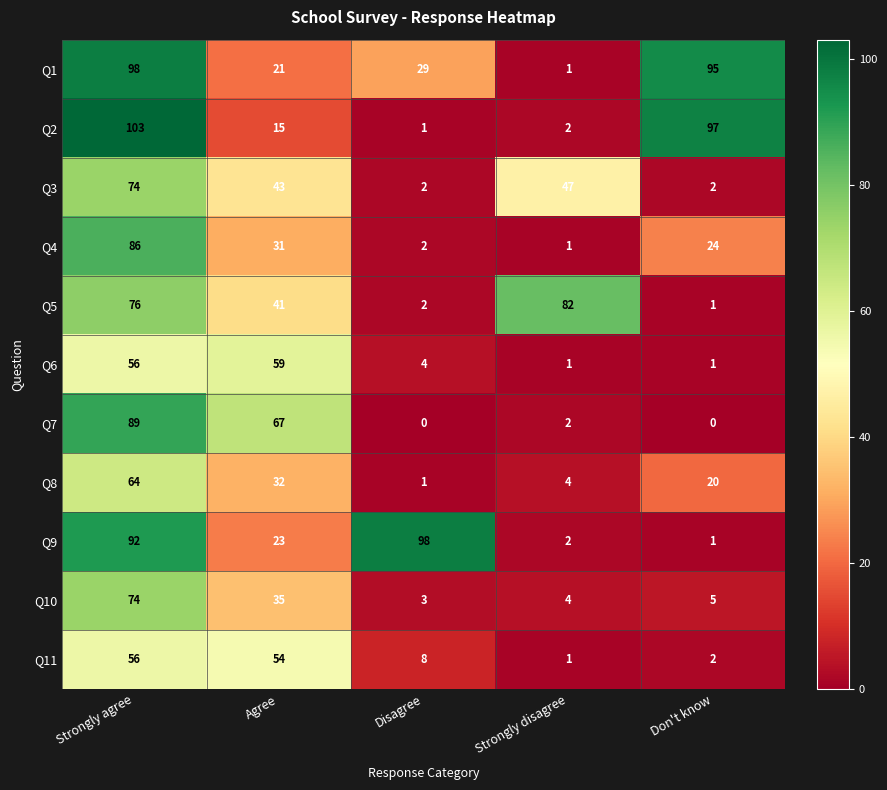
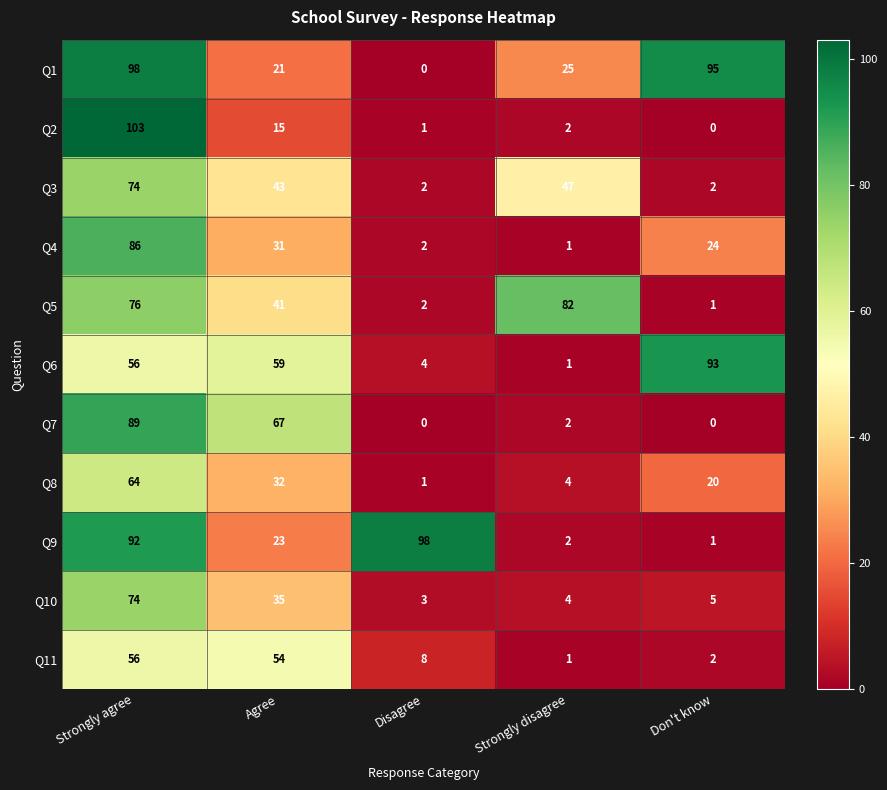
Q1, Disagree: 29 -> 0
Q1, Strongly disagree: 1 -> 25
Q2, Don't know: 97 -> 0
Q6, Don't know: 1 -> 93
